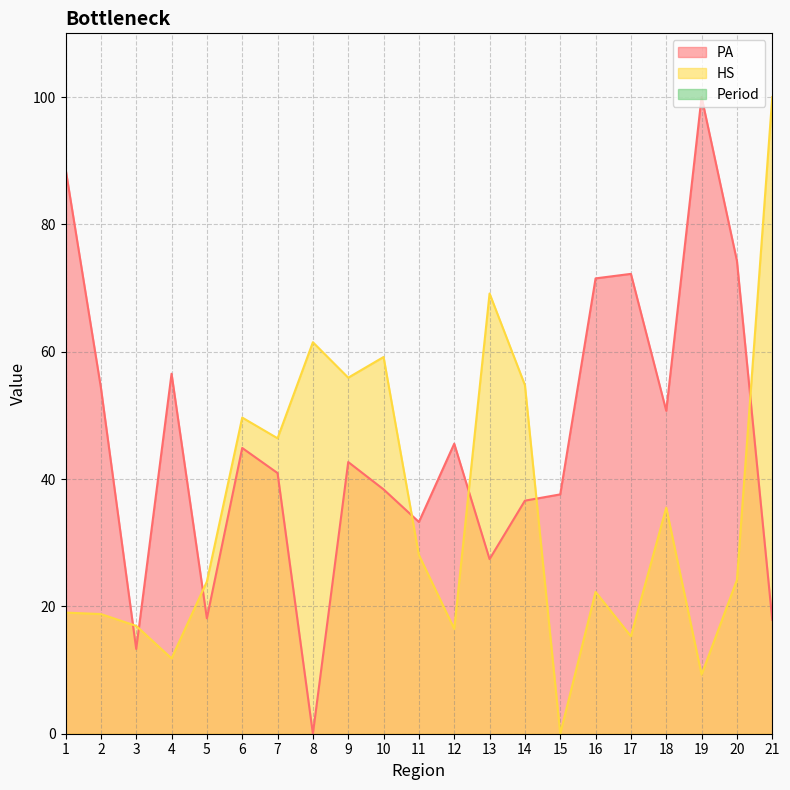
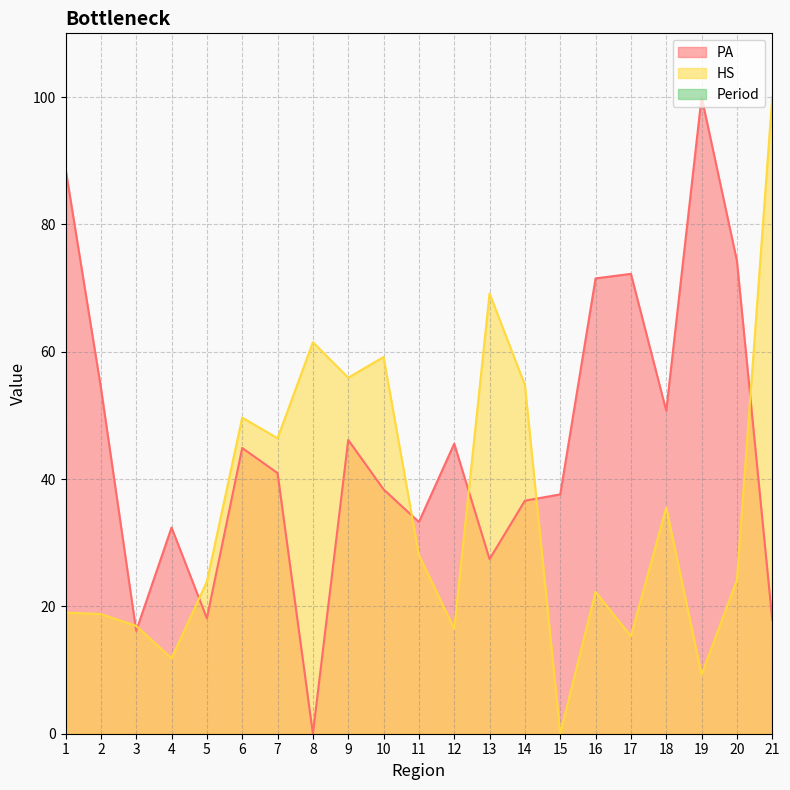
PA, 3: 13 -> 16
PA, 4: 57 -> 32
PA, 9: 43 -> 46
